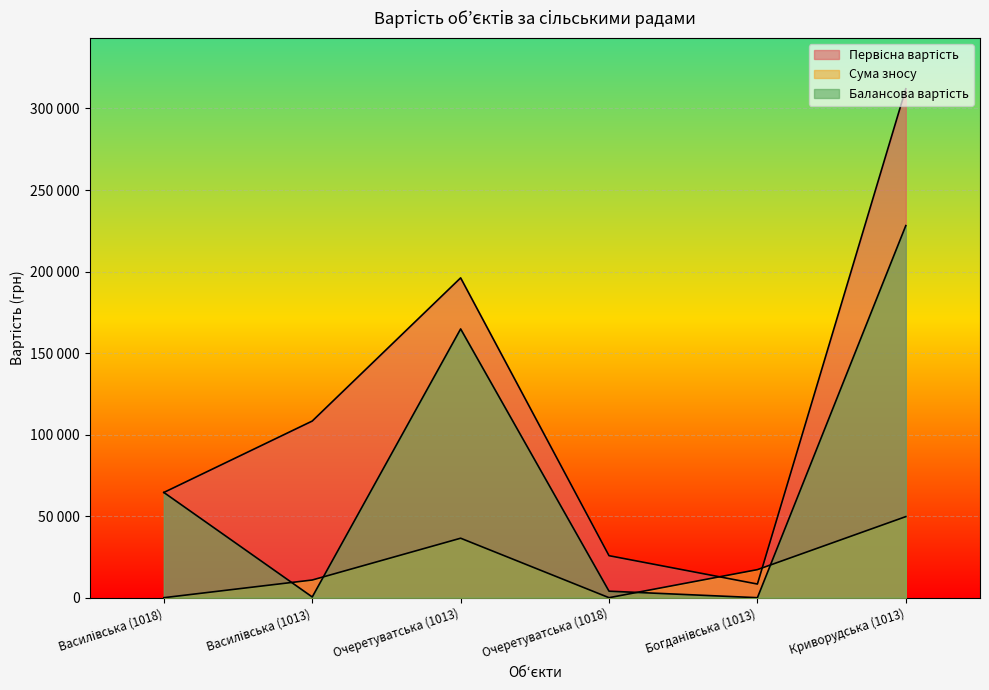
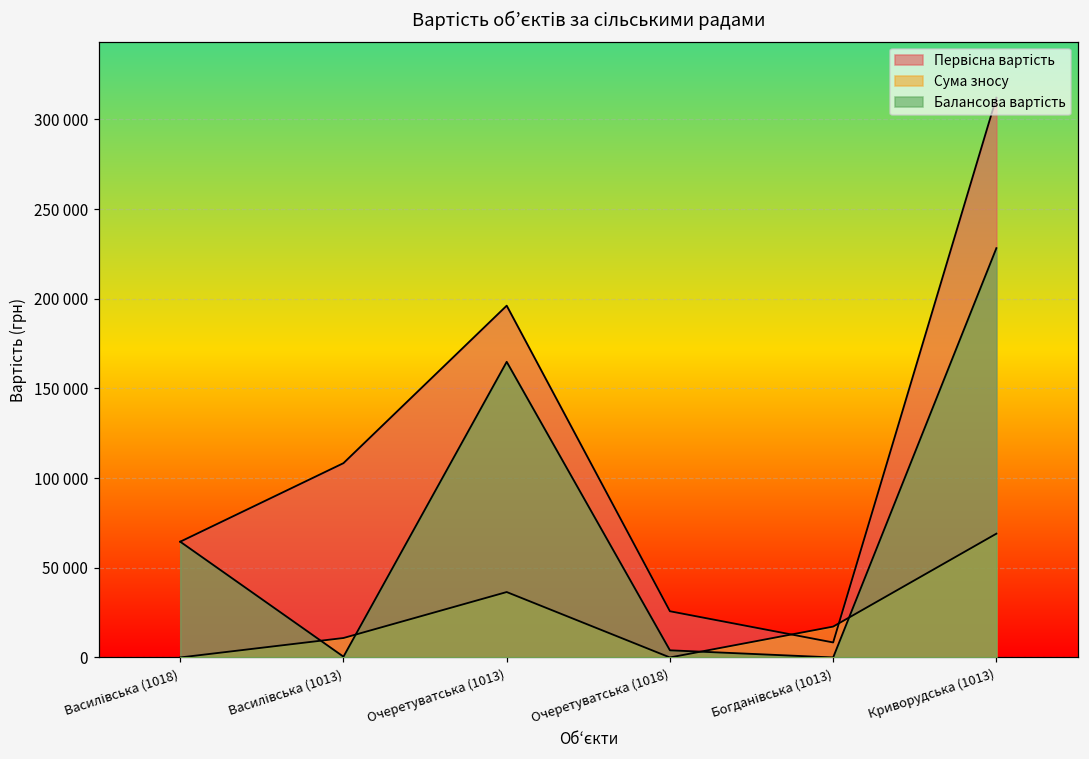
Сума зносу, Криворудська (1013): 50000 -> 69000
